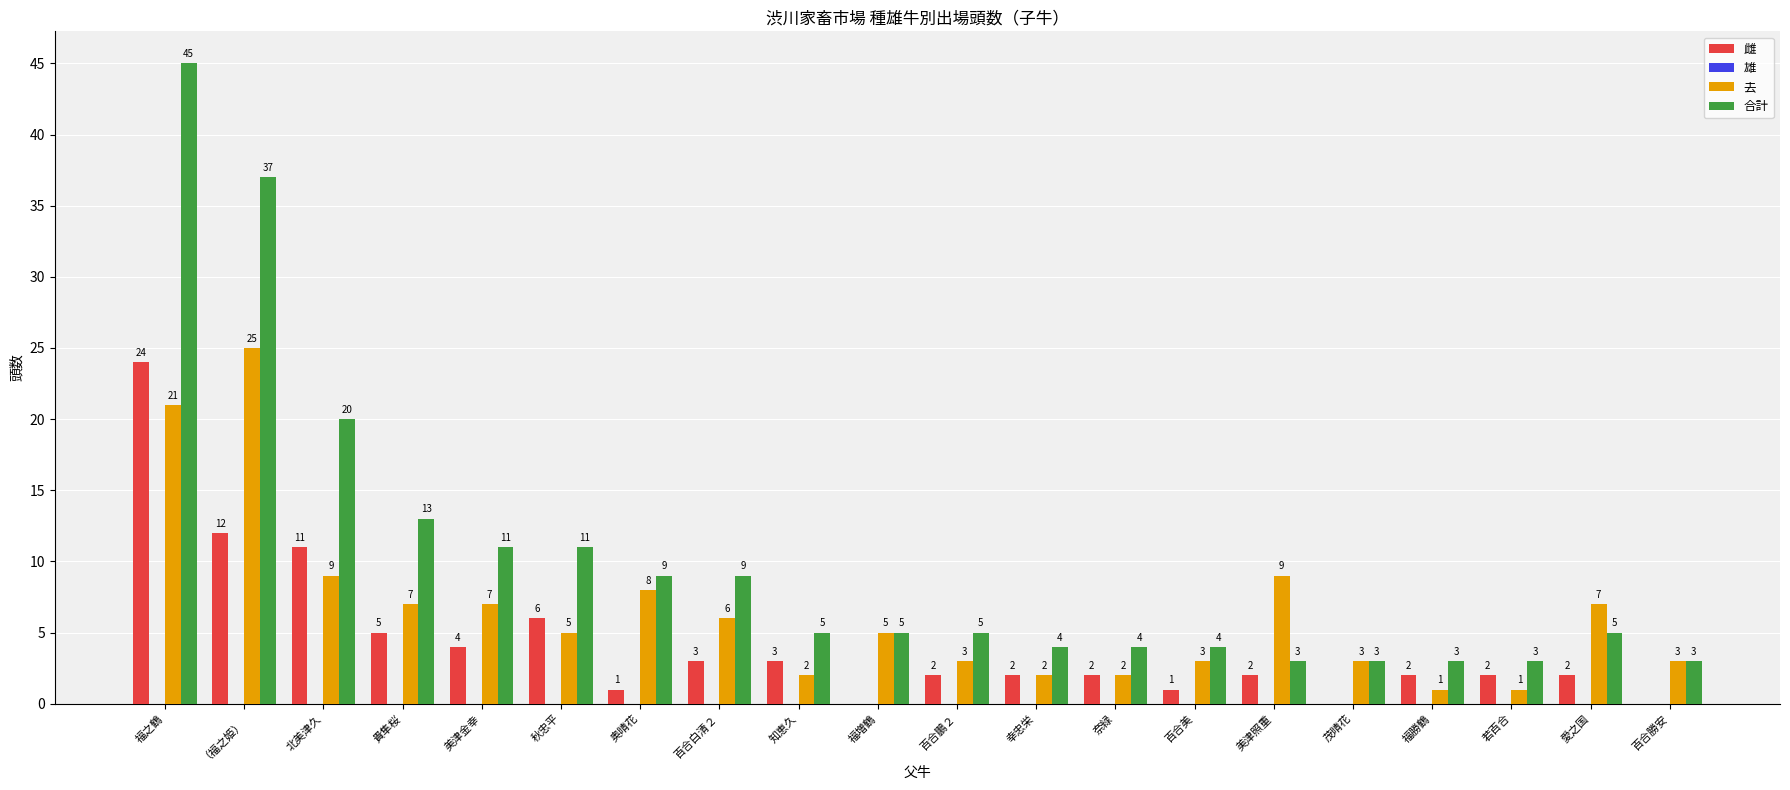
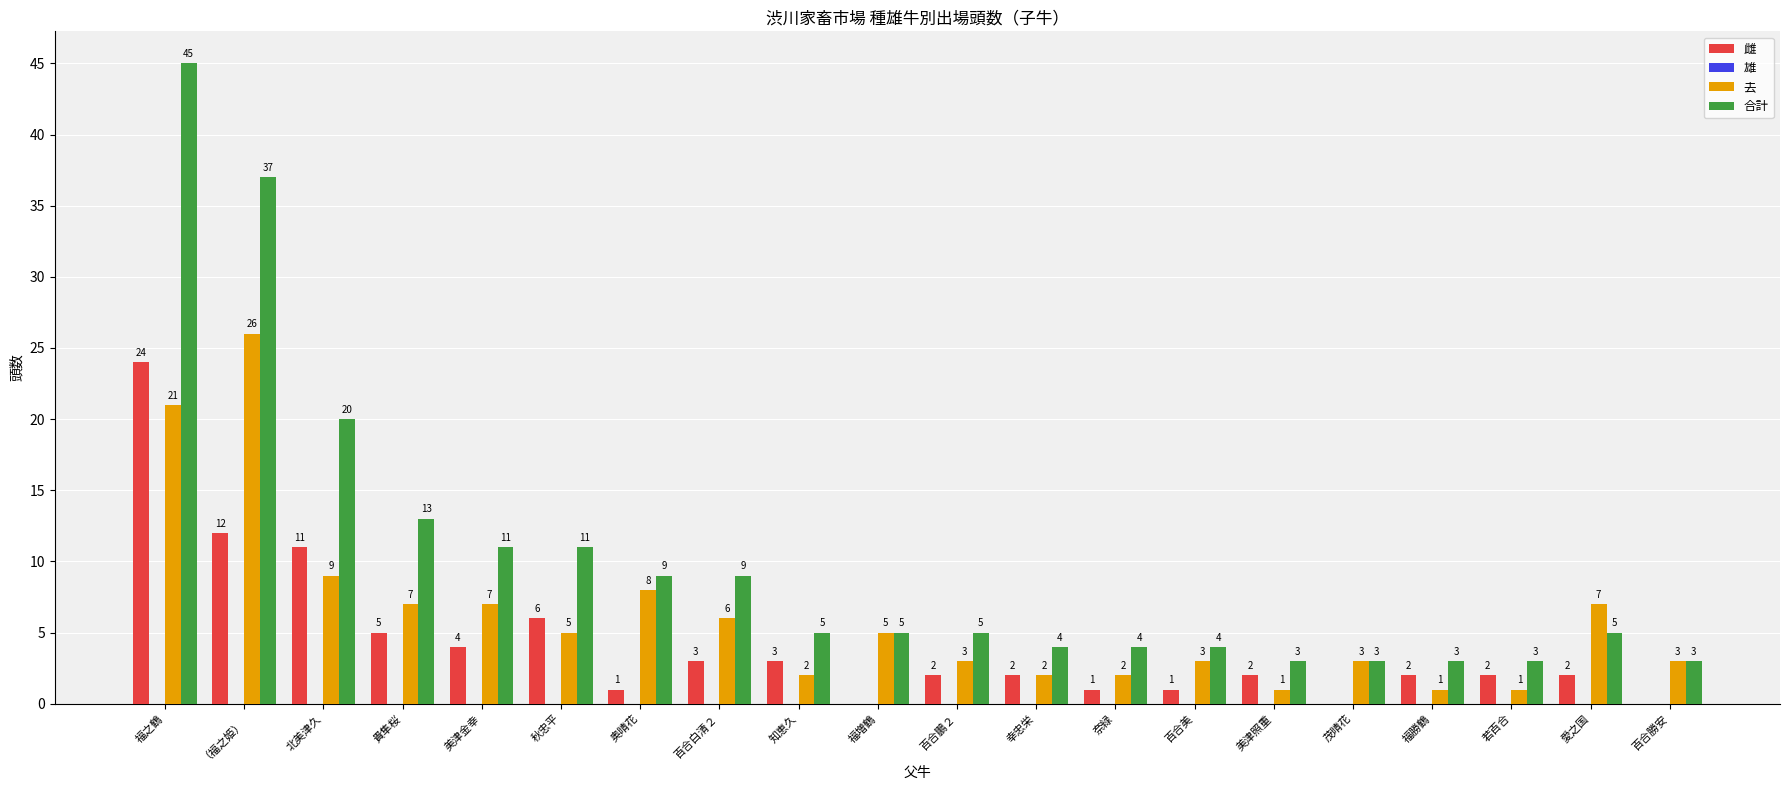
去, （福之姫）: 25 -> 26
雌, 奈緑: 2 -> 1
去, 美津照重: 9 -> 1
